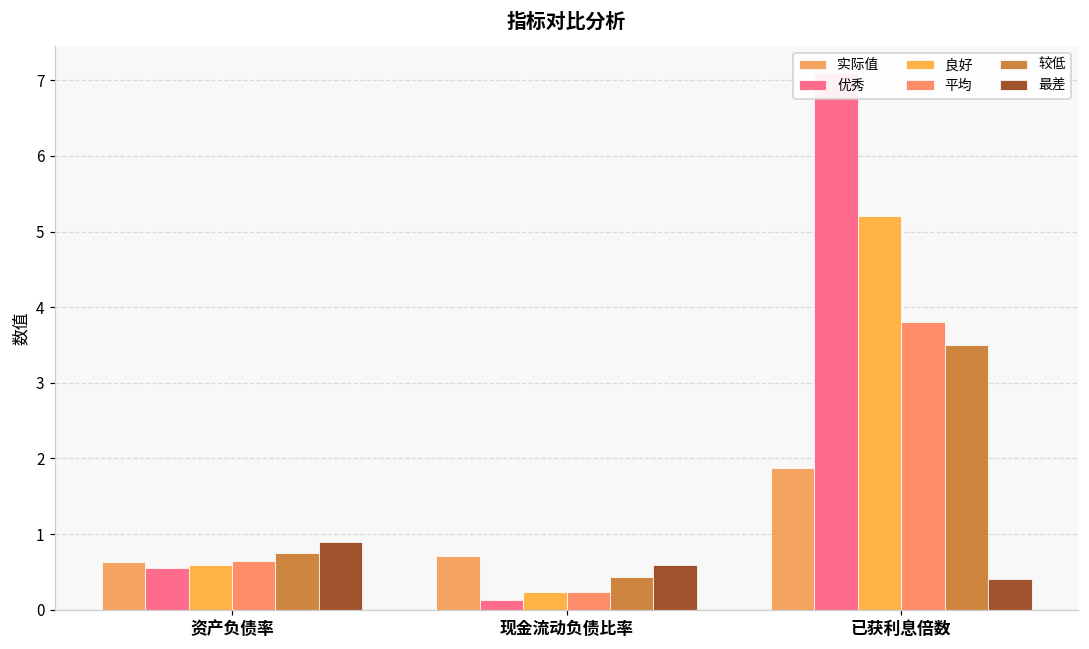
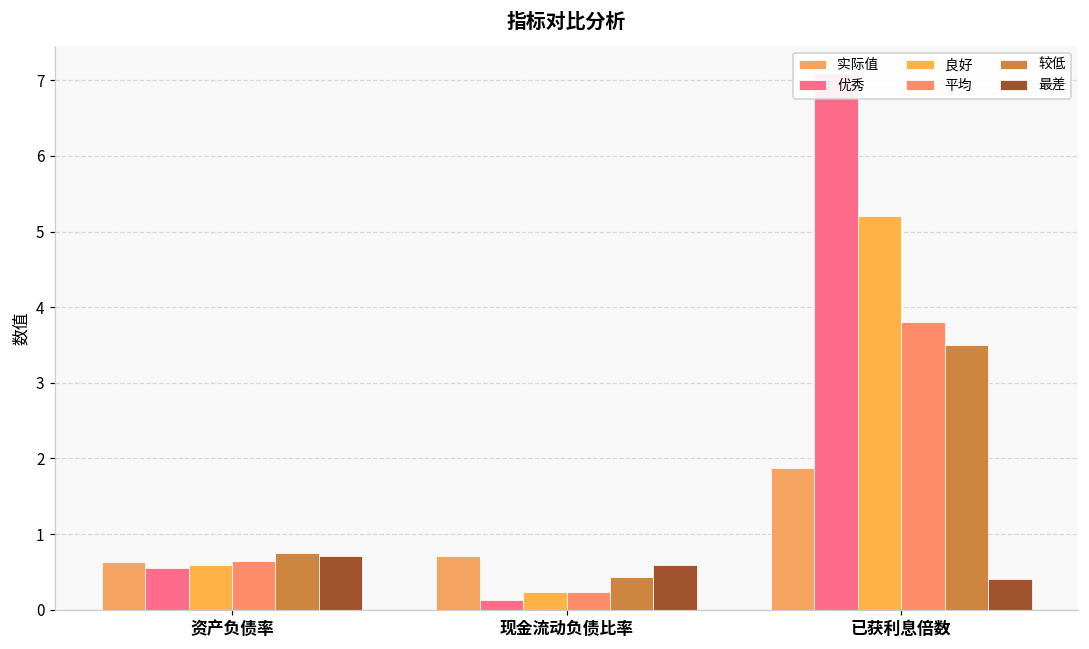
最差, 资产负债率: 0.9 -> 0.7
